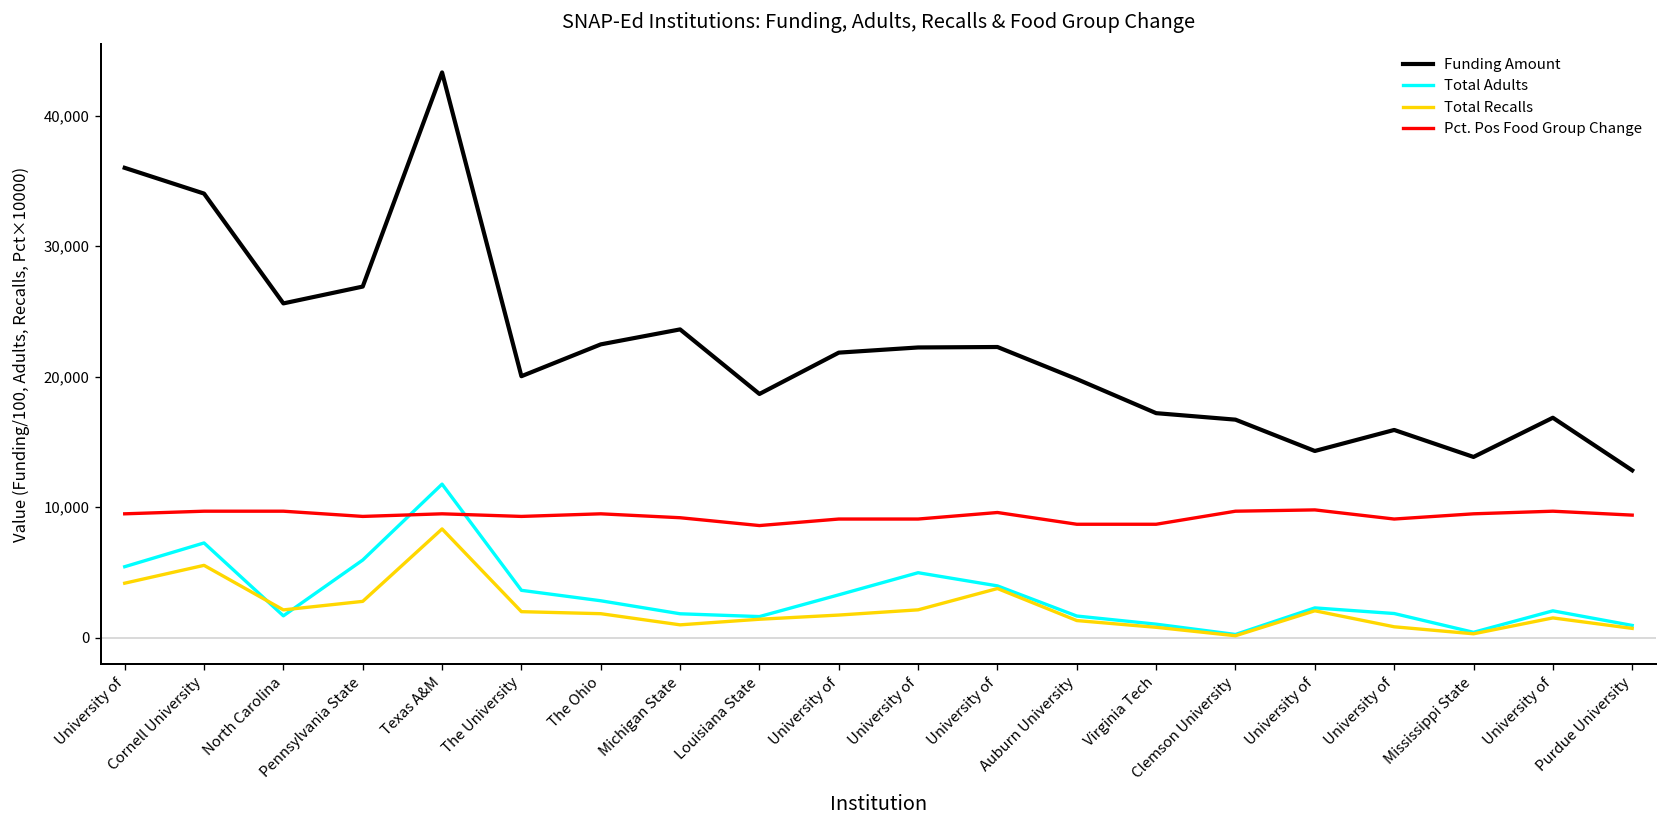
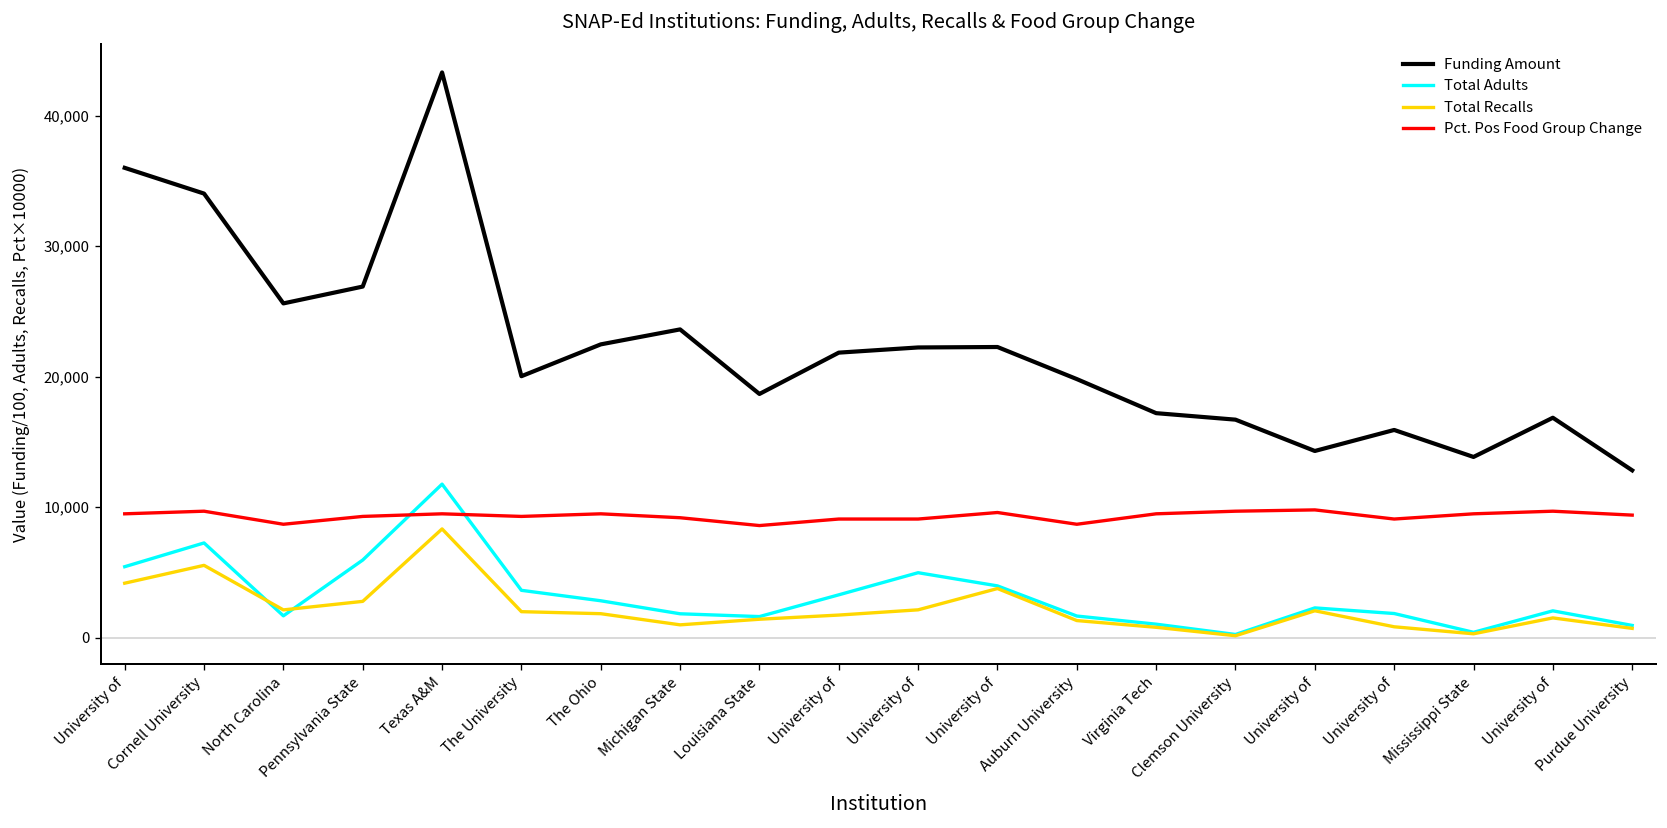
Pct. Pos Food Group Change, North Carolina: 9,700 -> 8,700
Pct. Pos Food Group Change, Virginia Tech: 8,700 -> 9,500
